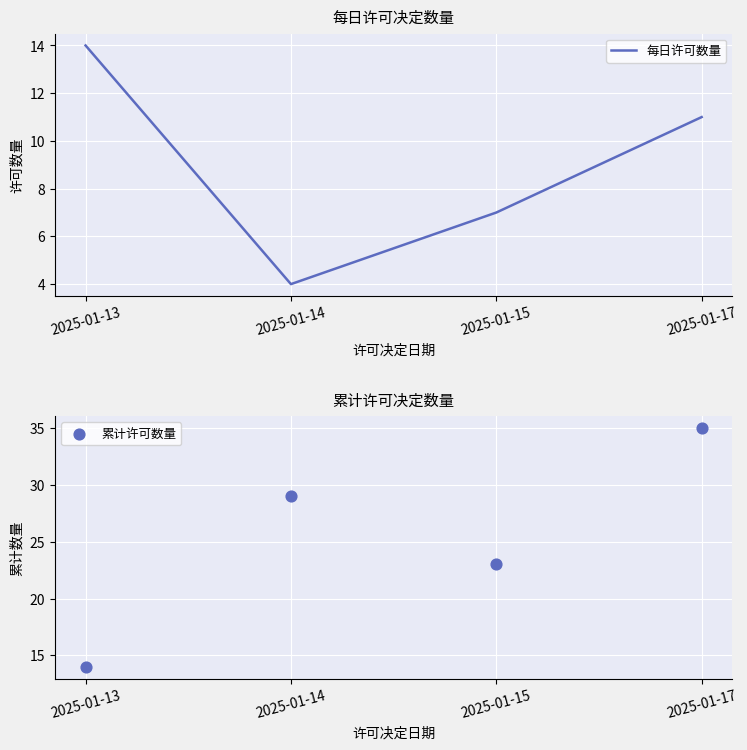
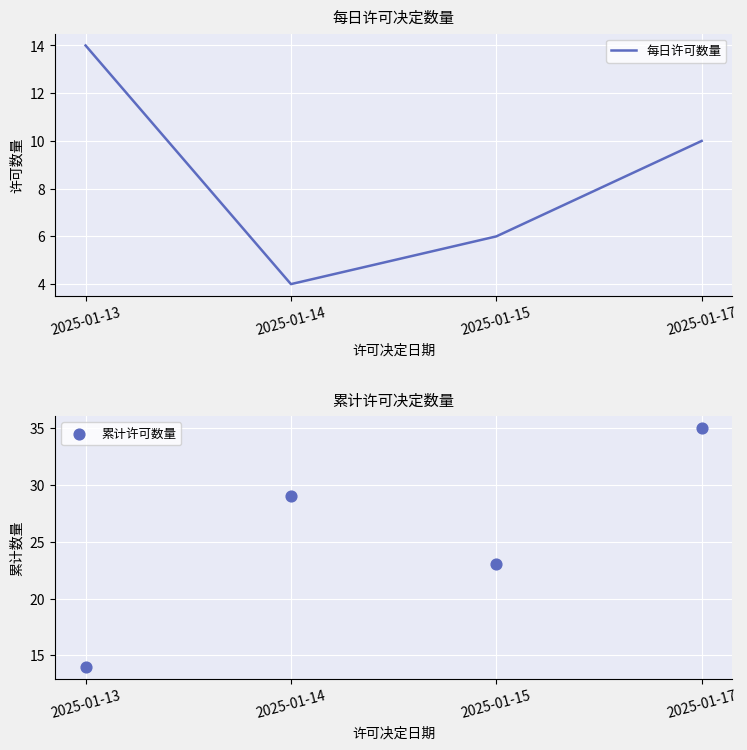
每日许可决定数量, 2025-01-15: 7 -> 6
每日许可决定数量, 2025-01-17: 11 -> 10
